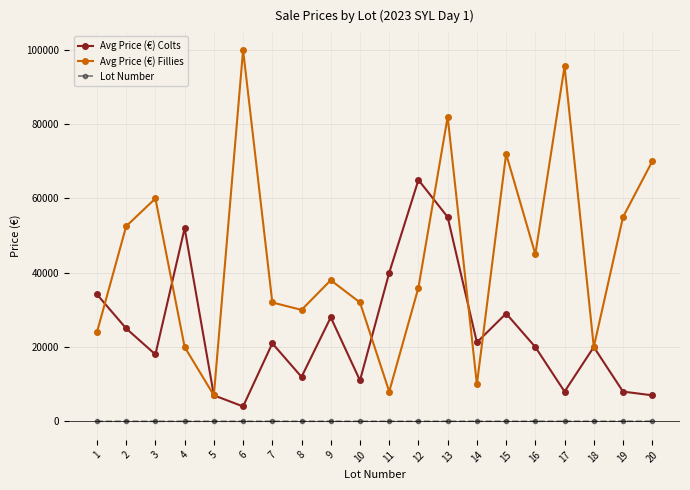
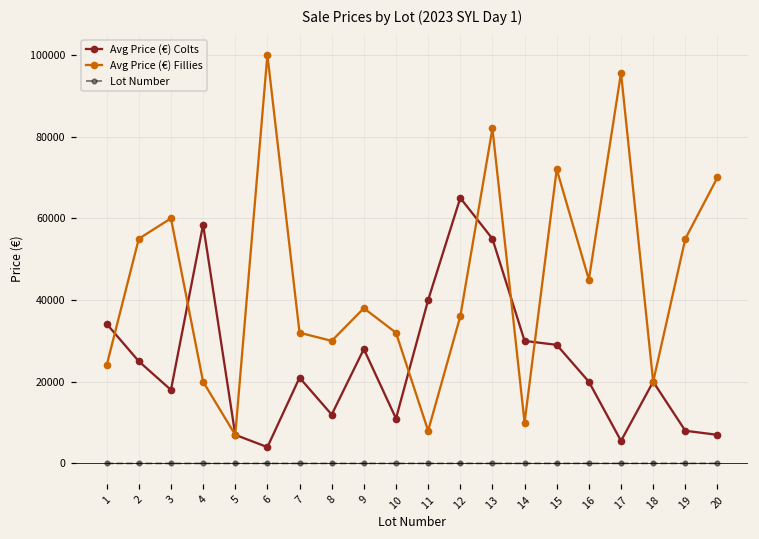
Avg Price (€) Fillies, 2: 53000 -> 55000
Avg Price (€) Colts, 4: 52000 -> 58000
Avg Price (€) Colts, 14: 21000 -> 30000
Avg Price (€) Colts, 17: 8000 -> 6000
